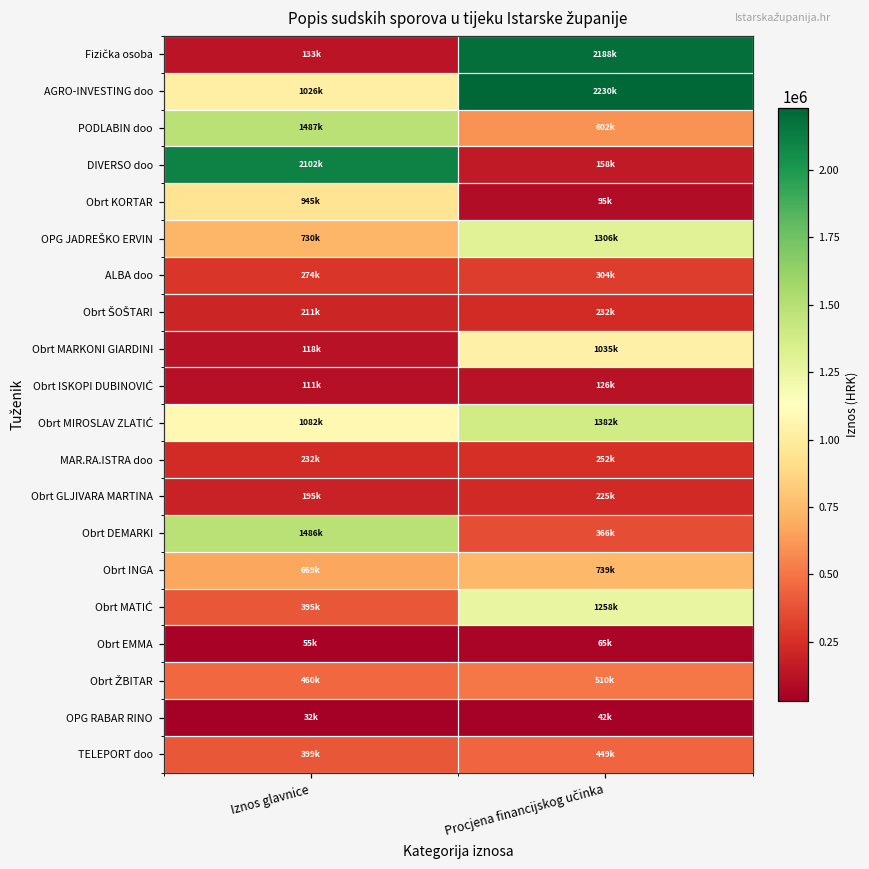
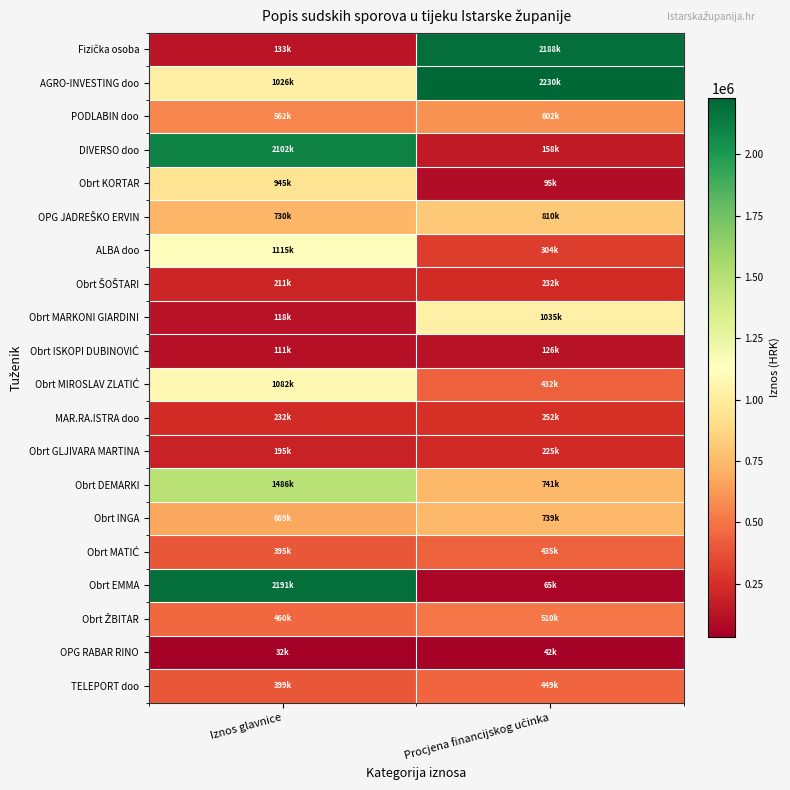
PODLABIN doo, Iznos glavnice: 1487k -> 562k
OPG JADREŠKO ERVIN, Procjena financijskog učinka: 1306k -> 810k
ALBA doo, Iznos glavnice: 274k -> 1115k
Obrt MIROSLAV ZLATIĆ, Procjena financijskog učinka: 1382k -> 432k
Obrt DEMARKI, Procjena financijskog učinka: 366k -> 741k
Obrt MATIĆ, Procjena financijskog učinka: 1258k -> 435k
Obrt EMMA, Iznos glavnice: 55k -> 2191k
